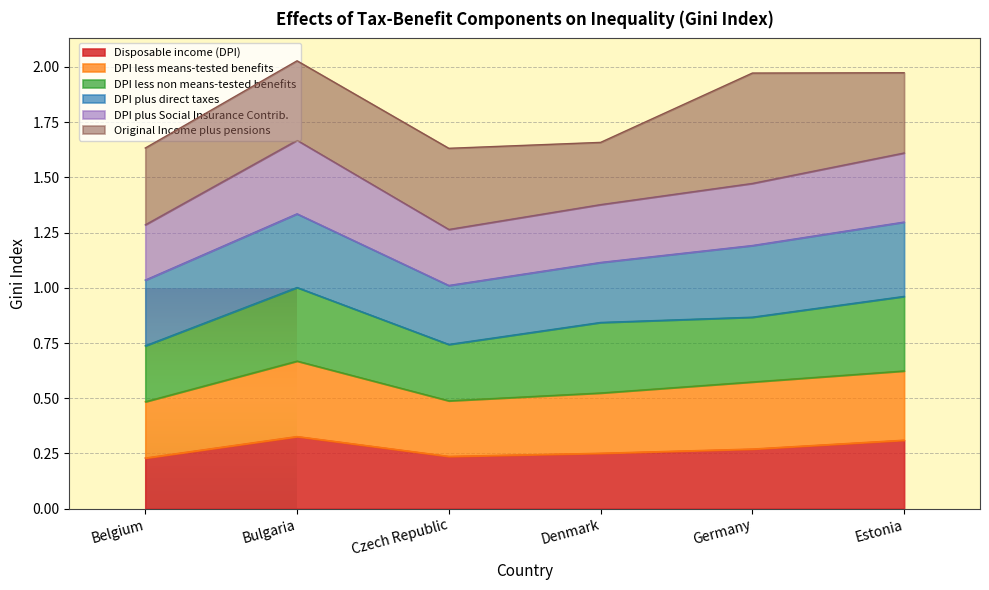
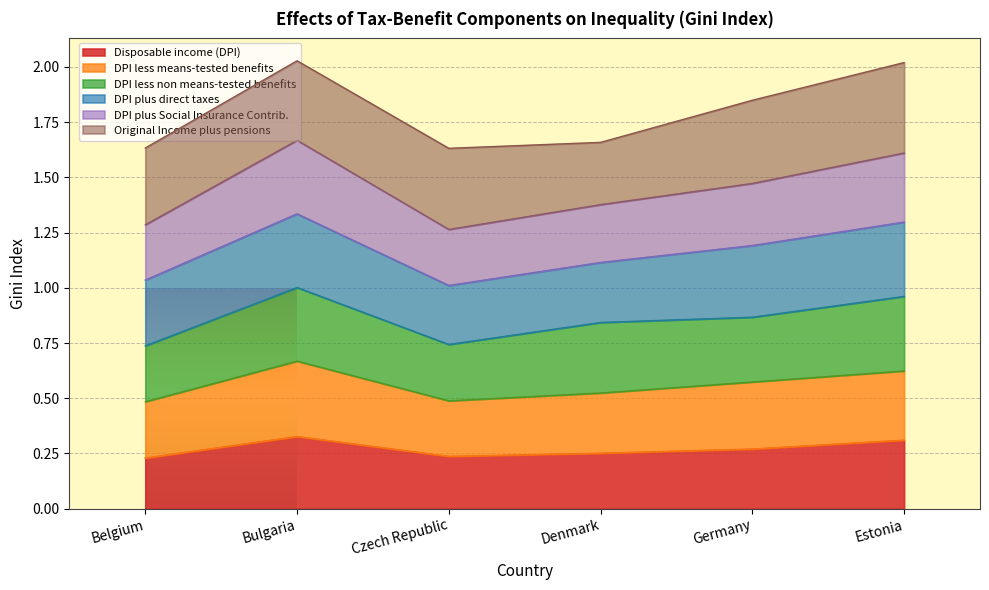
Original Income plus pensions, Germany: 0.50 -> 0.38
Original Income plus pensions, Estonia: 0.36 -> 0.41
